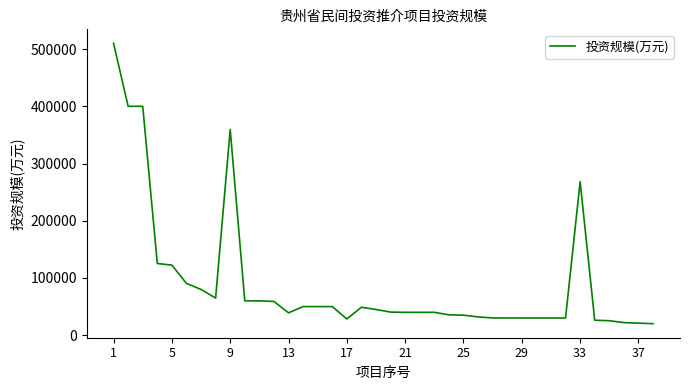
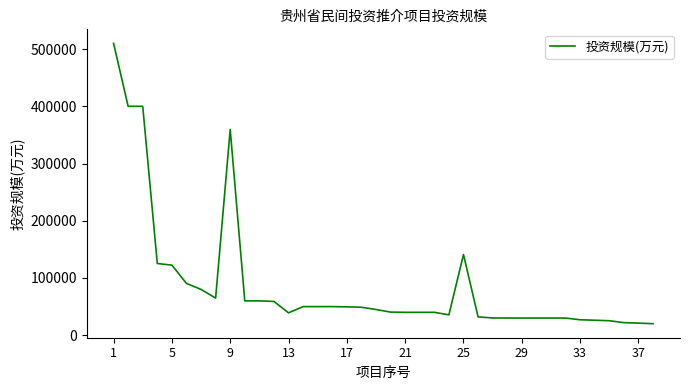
17: 30000 -> 50000
25: 40000 -> 140000
33: 270000 -> 30000
